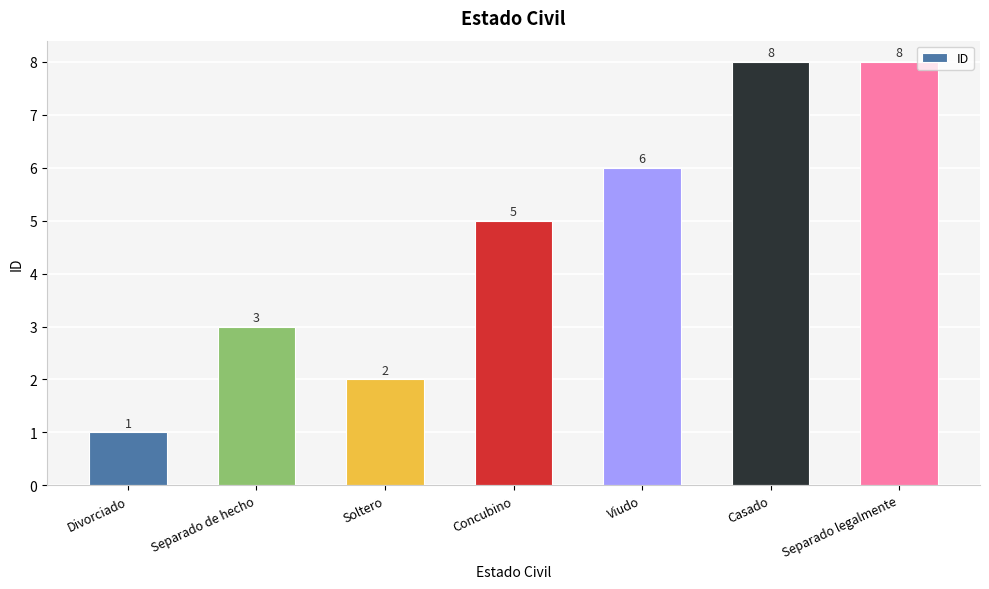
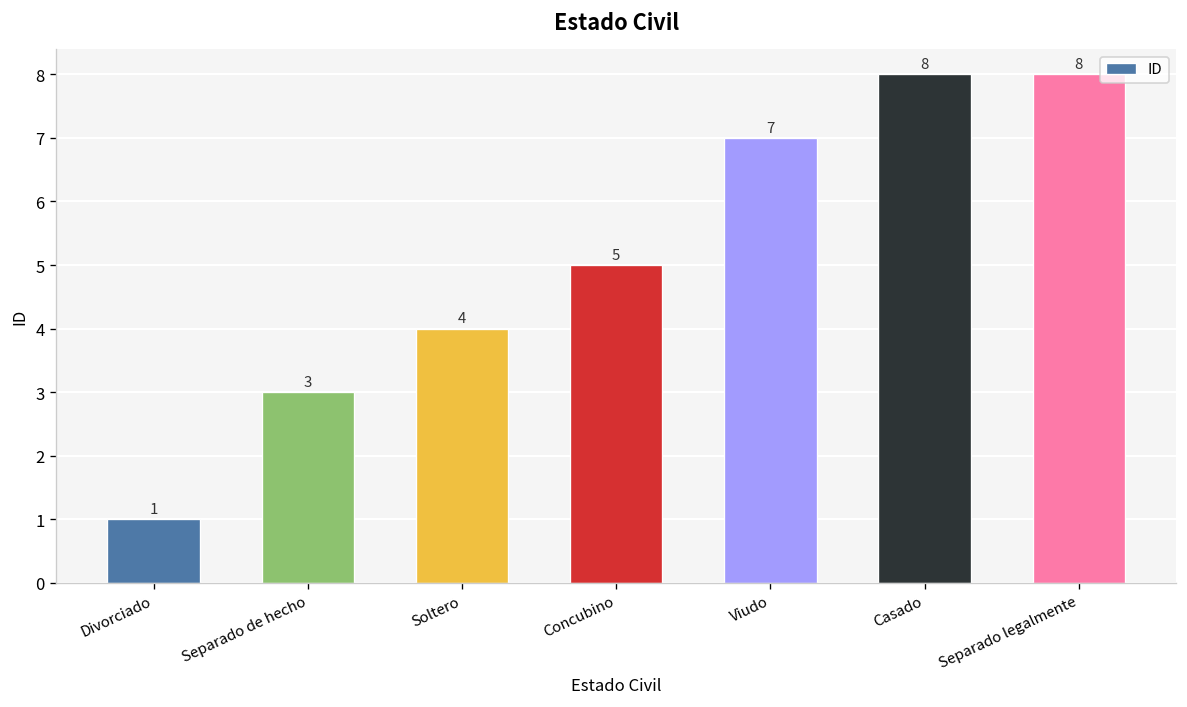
Soltero: 2 -> 4
Viudo: 6 -> 7
